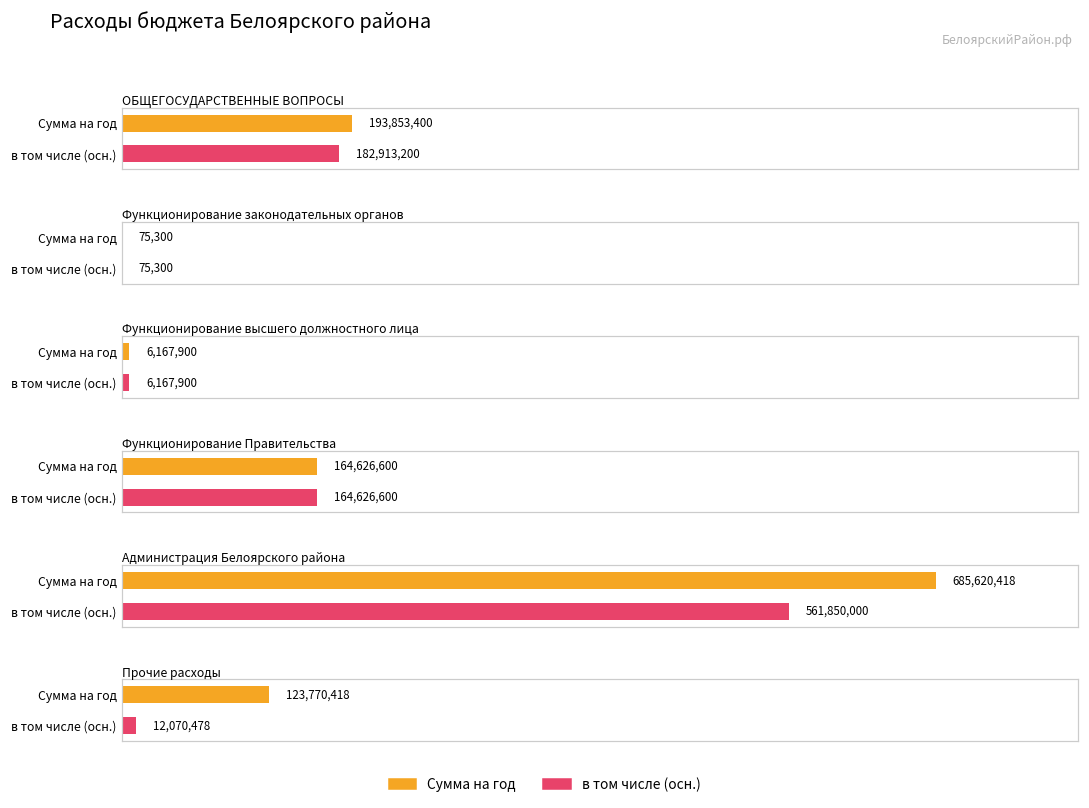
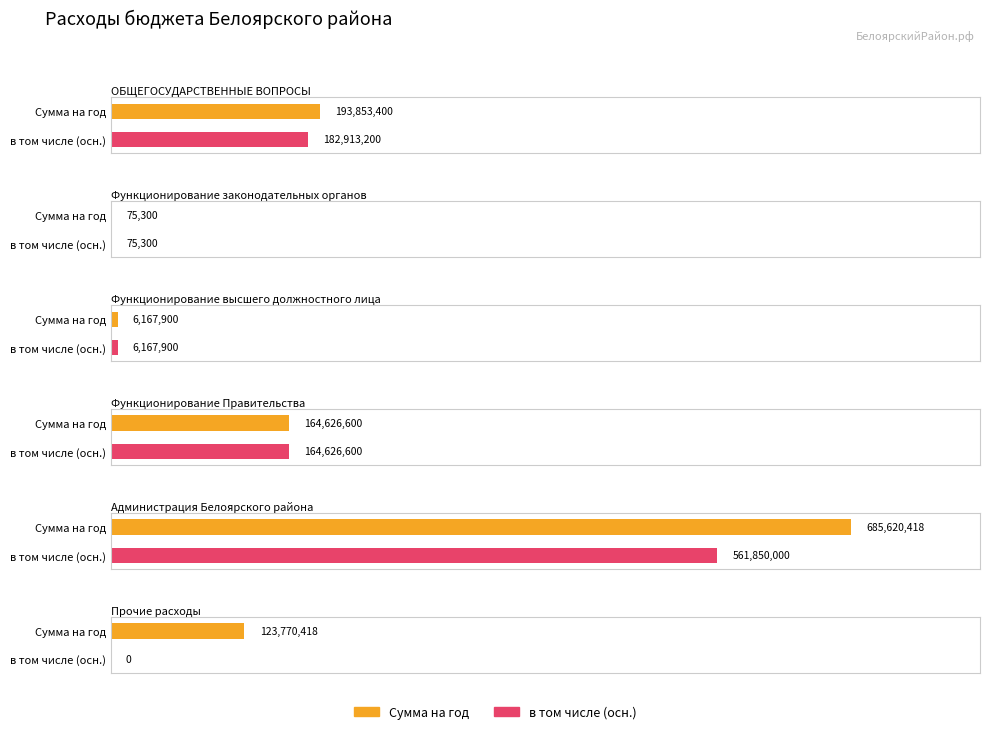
Прочие расходы, в том числе (осн.): 12,070,478 -> 0
